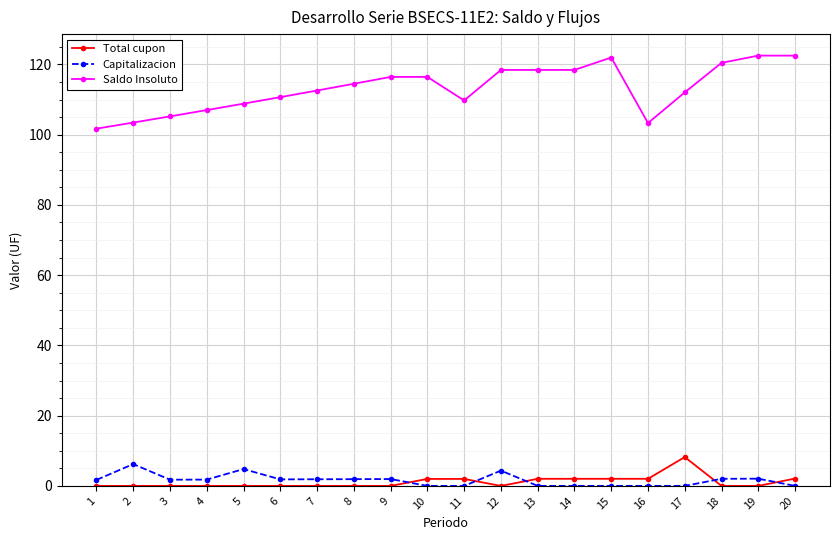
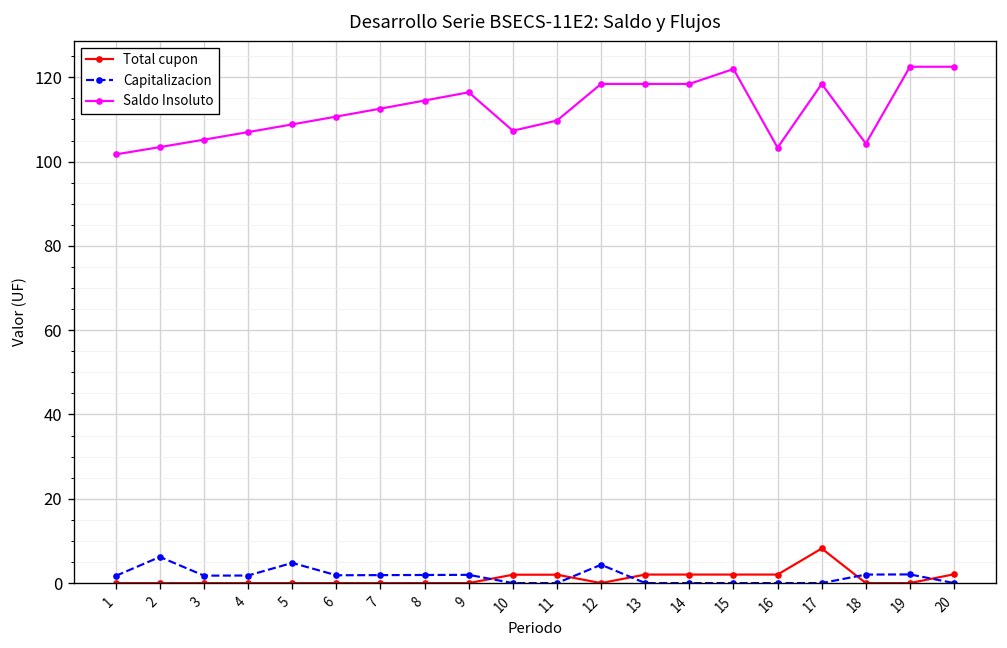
Saldo Insoluto, 10: 116 -> 107
Saldo Insoluto, 17: 112 -> 118
Saldo Insoluto, 18: 120 -> 104
